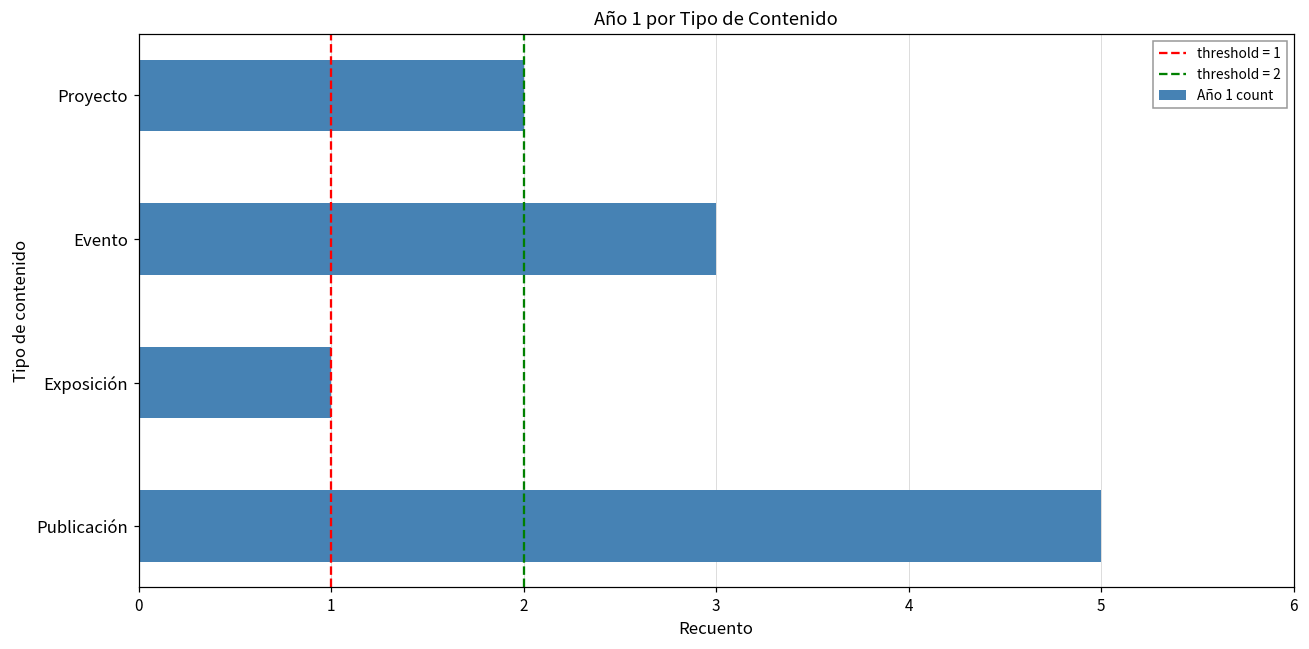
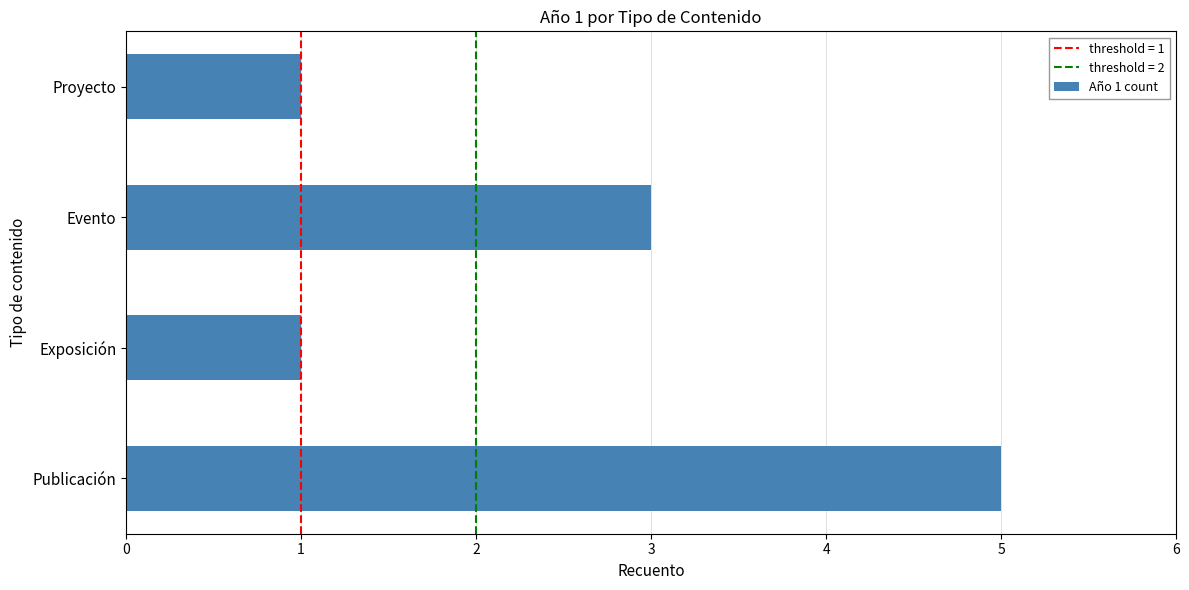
Proyecto: 2 -> 1
